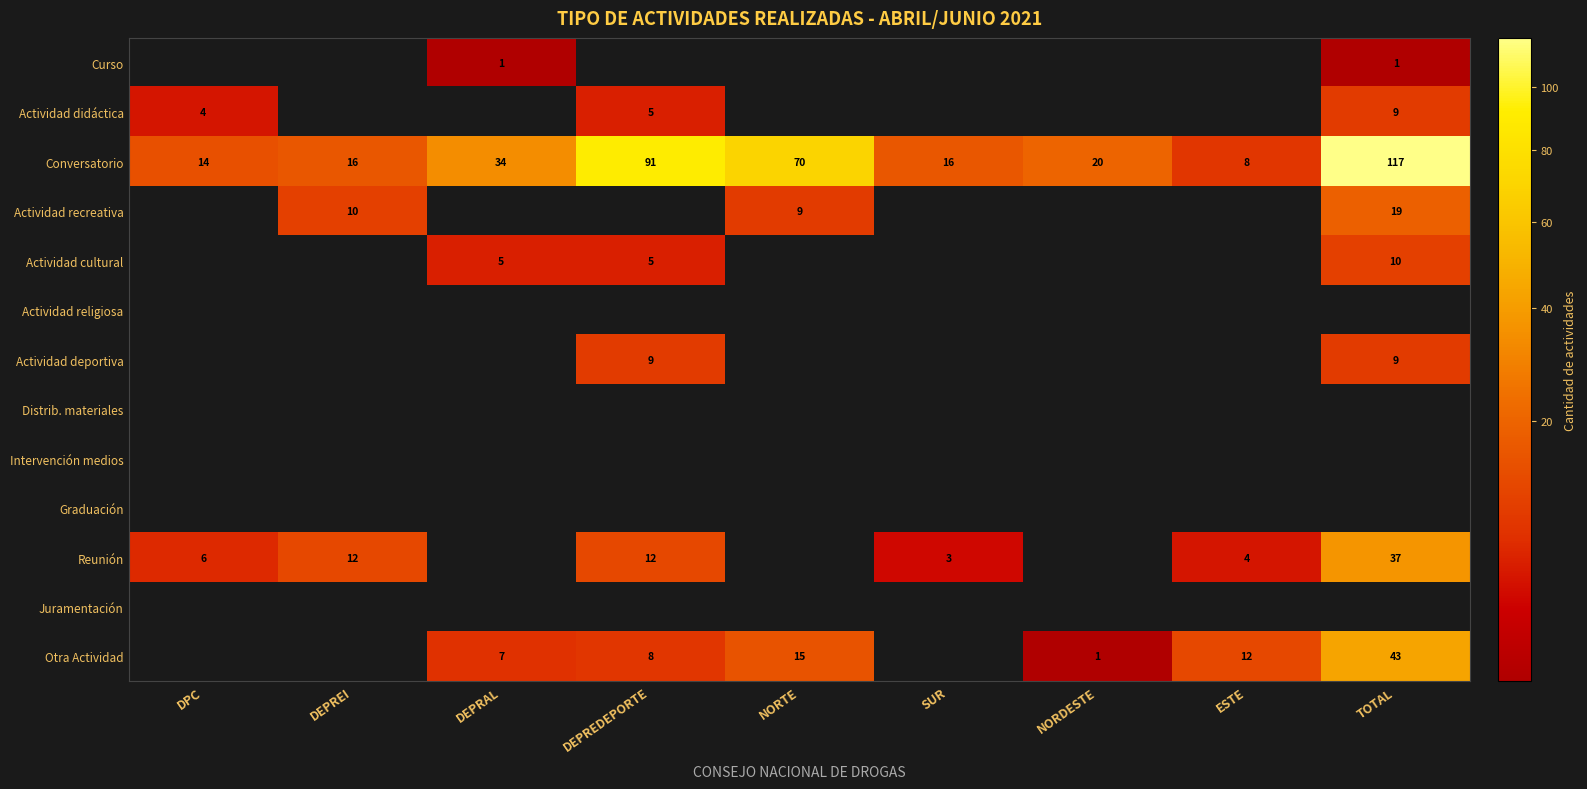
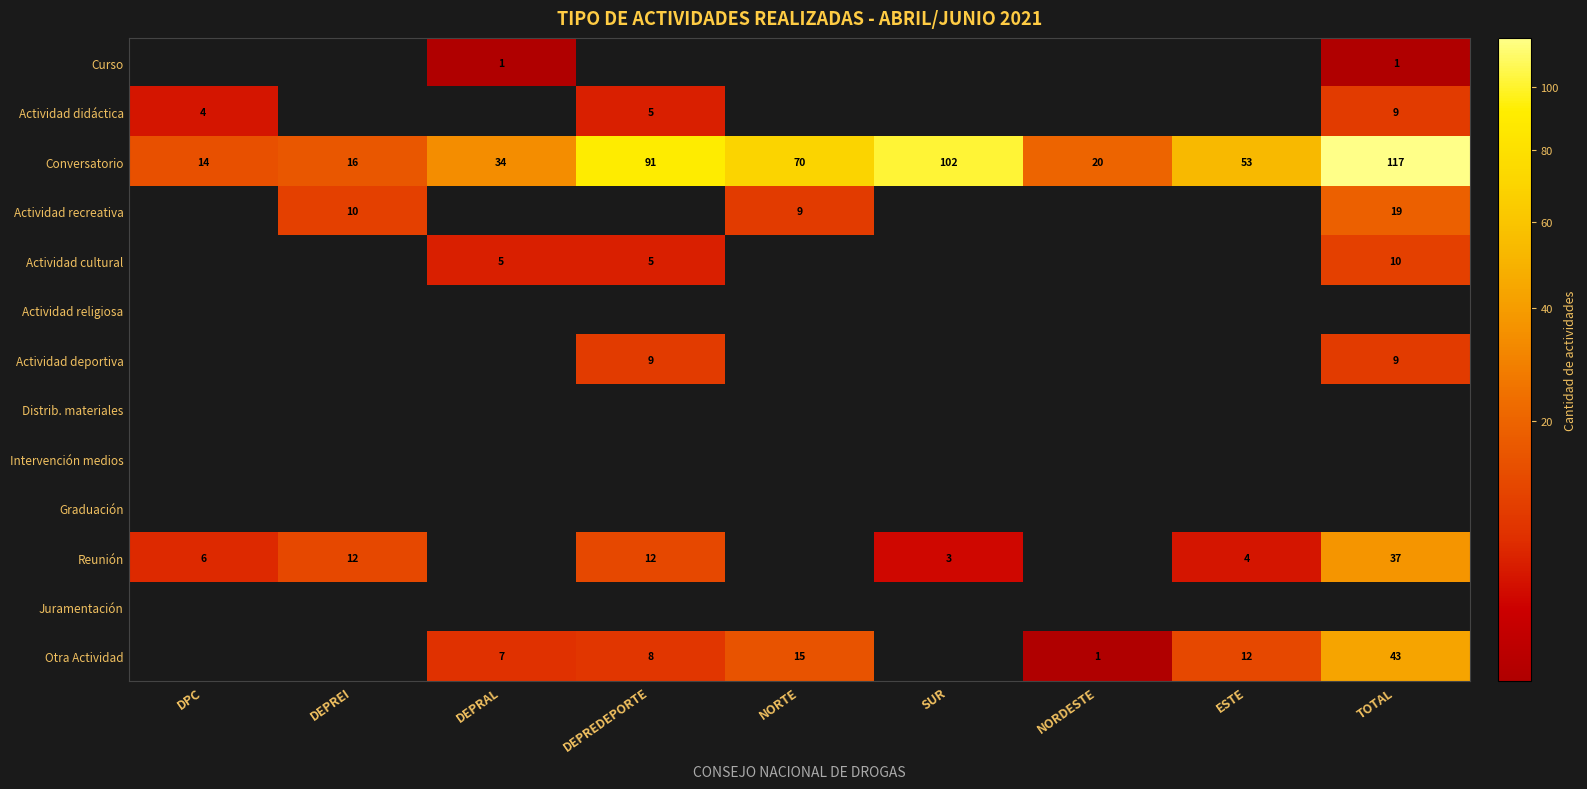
Conversatorio, SUR: 16 -> 102
Conversatorio, ESTE: 8 -> 53
